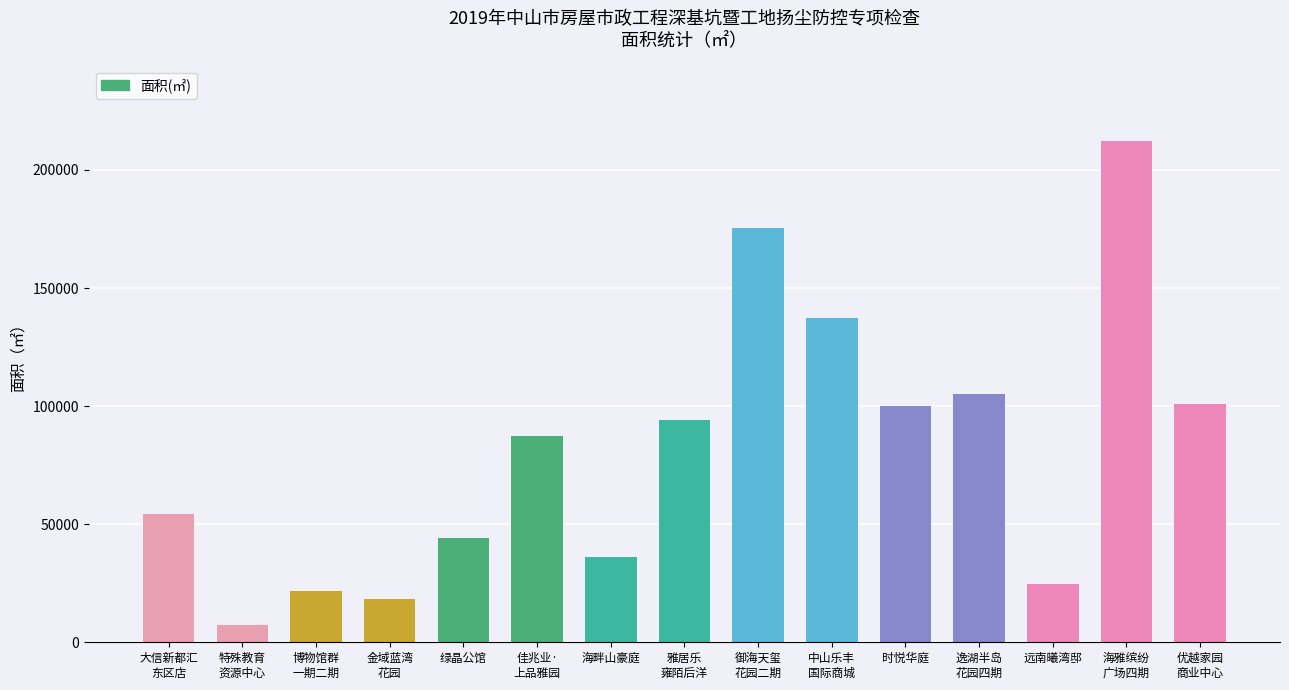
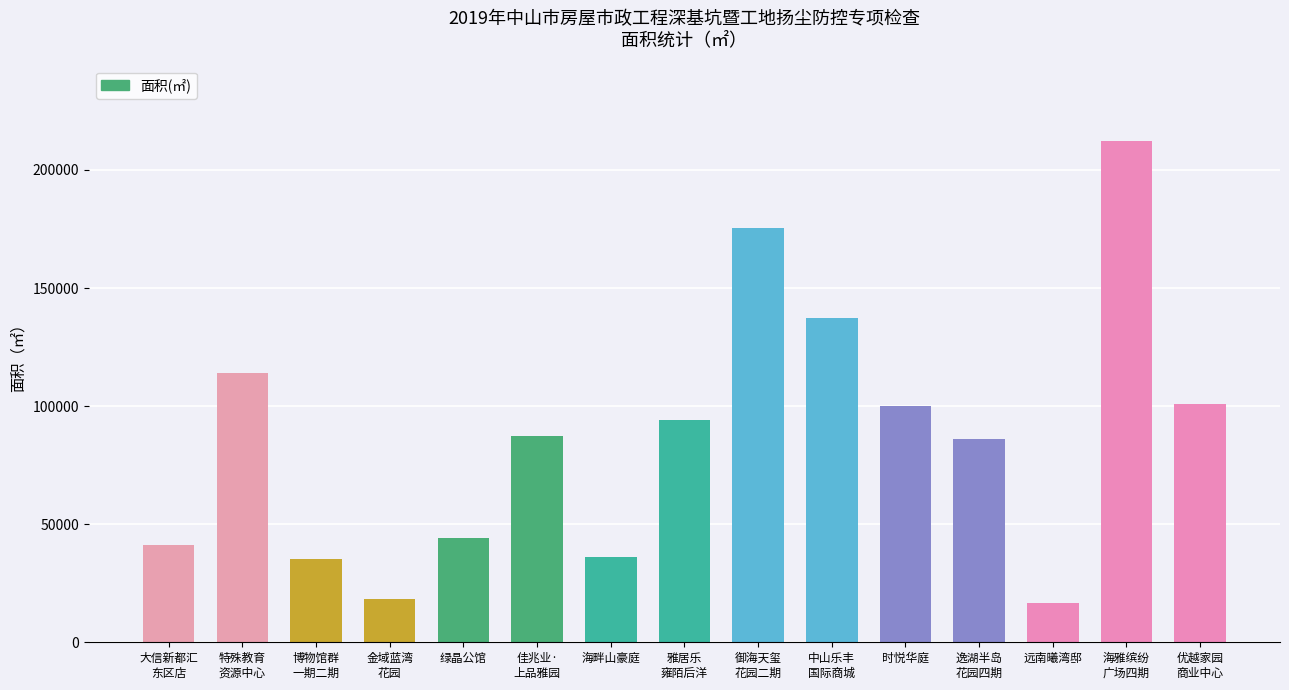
大信新都汇 东区店: 54000 -> 41000
特殊教育 资源中心: 7000 -> 114000
博物馆群 一期二期: 22000 -> 35000
逸湖半岛 花园四期: 105000 -> 86000
远南曦湾邸: 25000 -> 17000
